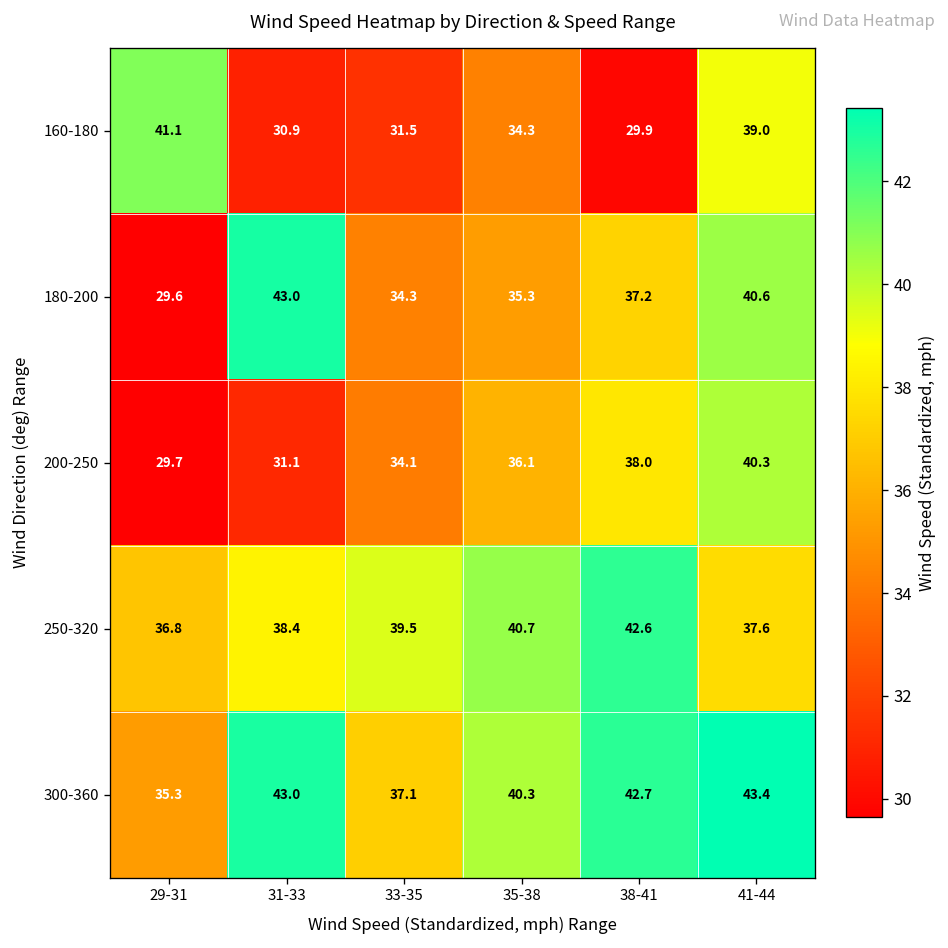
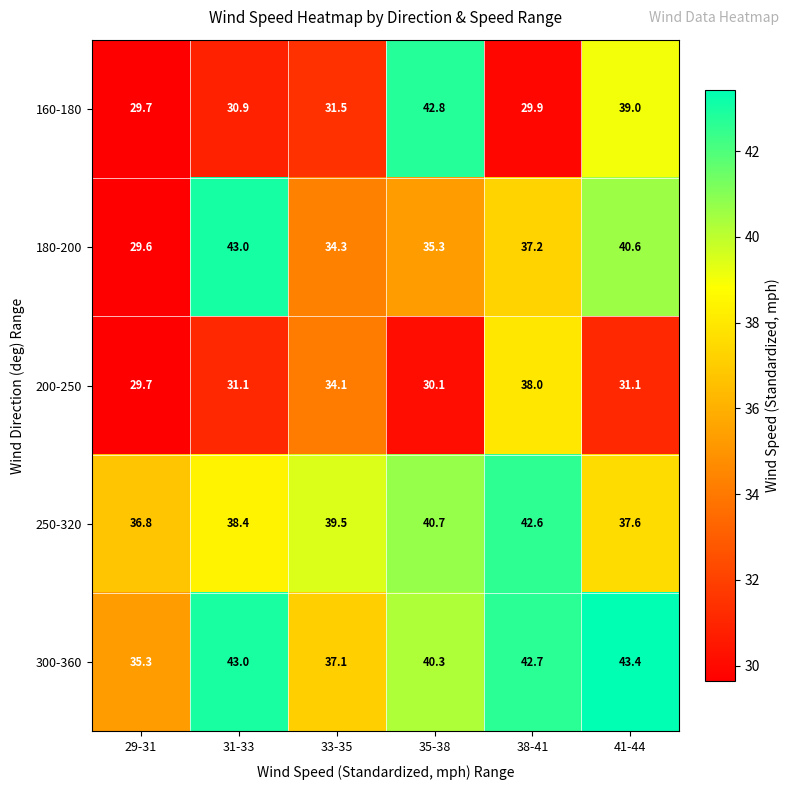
160-180, 29-31: 41.1 -> 29.7
160-180, 35-38: 34.3 -> 42.8
200-250, 35-38: 36.1 -> 30.1
200-250, 41-44: 40.3 -> 31.1
